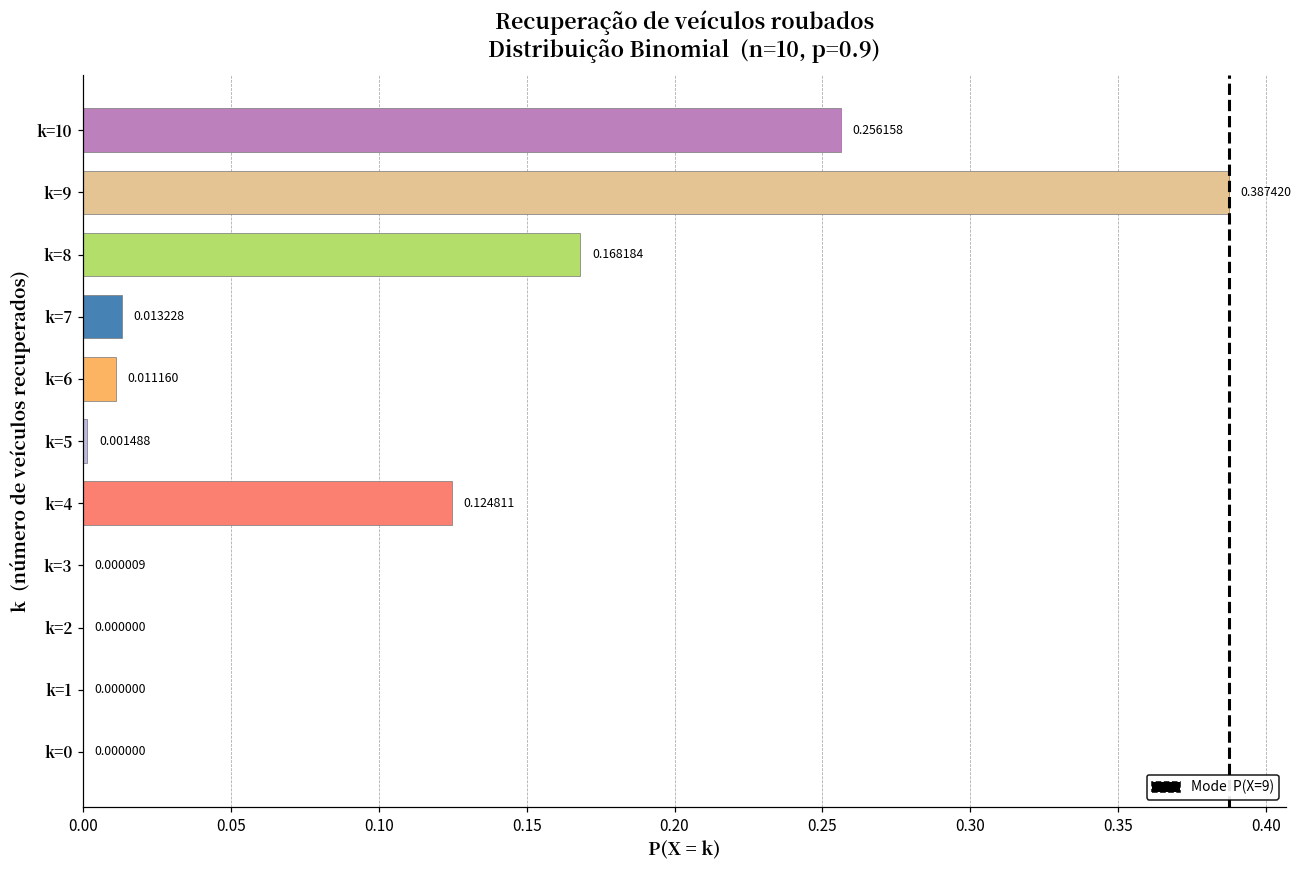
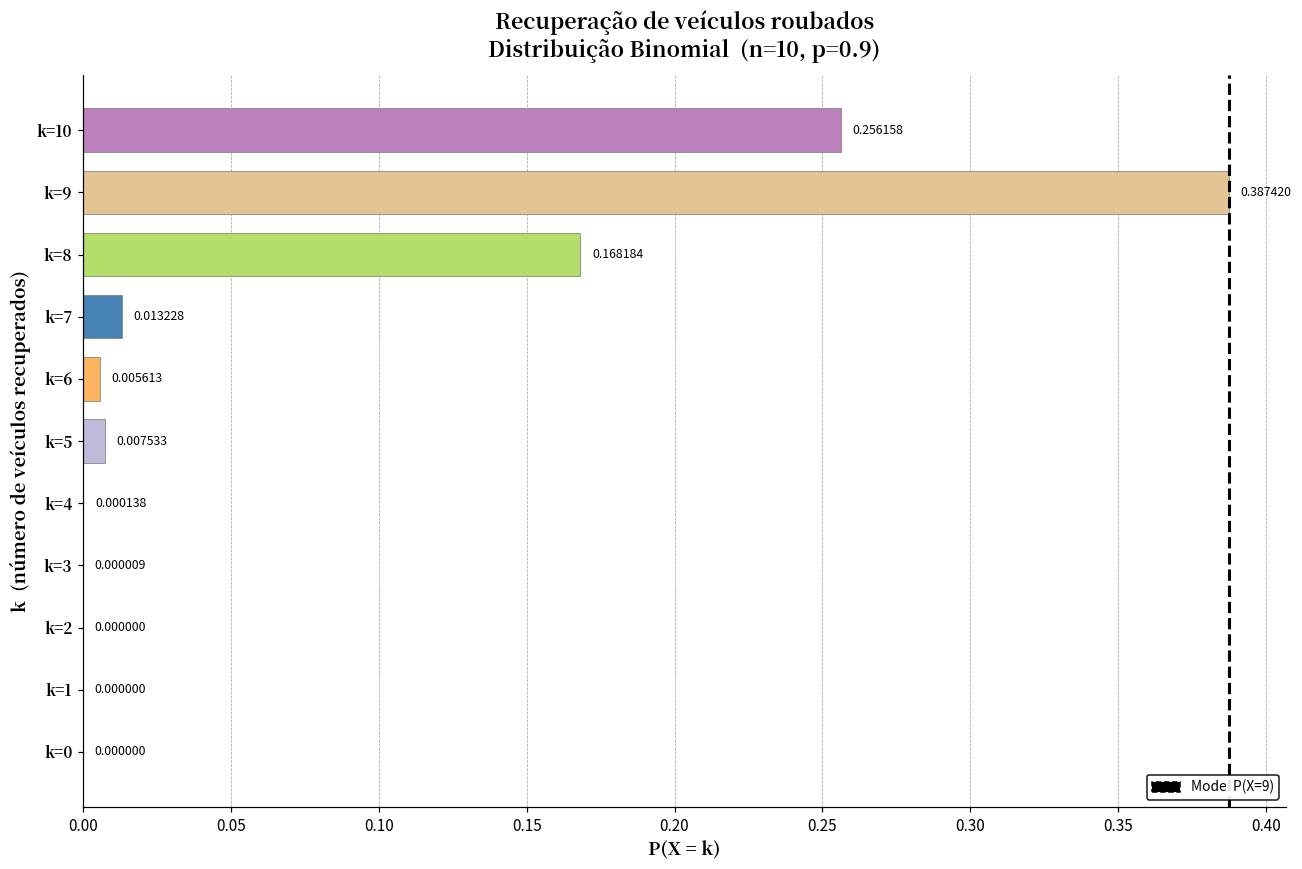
k=6: 0.011160 -> 0.005613
k=5: 0.001488 -> 0.007533
k=4: 0.124811 -> 0.000138
